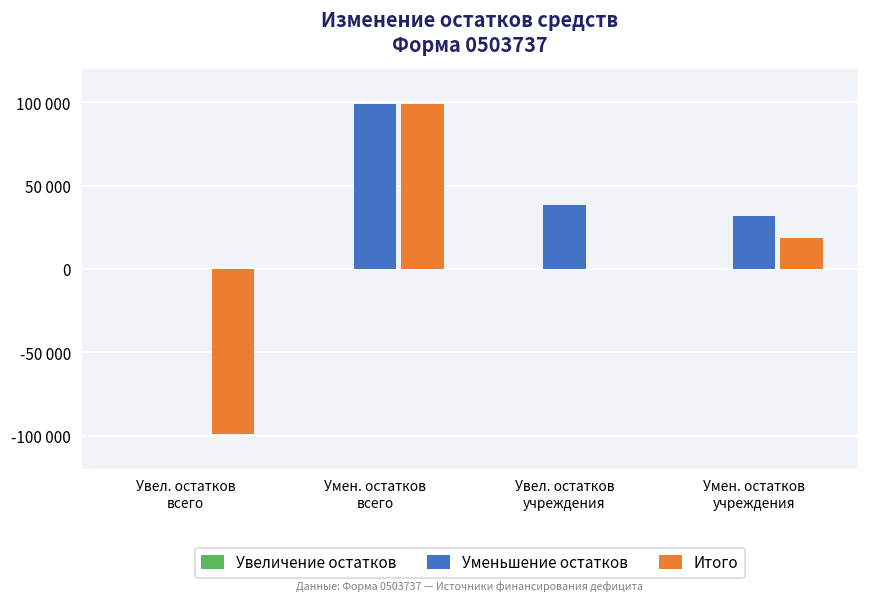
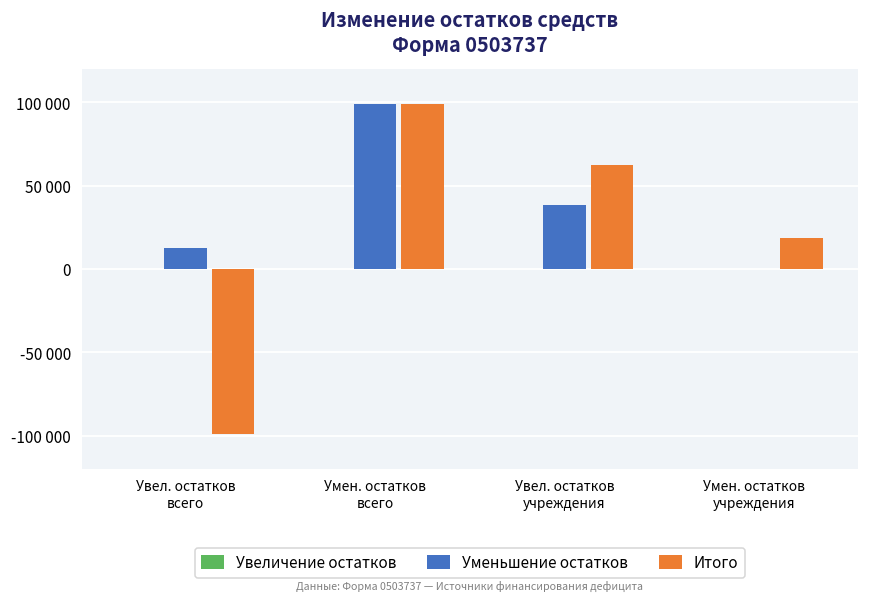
Уменьшение остатков, Увел. остатков всего: 0 -> 13000
Итого, Увел. остатков учреждения: 0 -> 62000
Уменьшение остатков, Умен. остатков учреждения: 32000 -> 0
